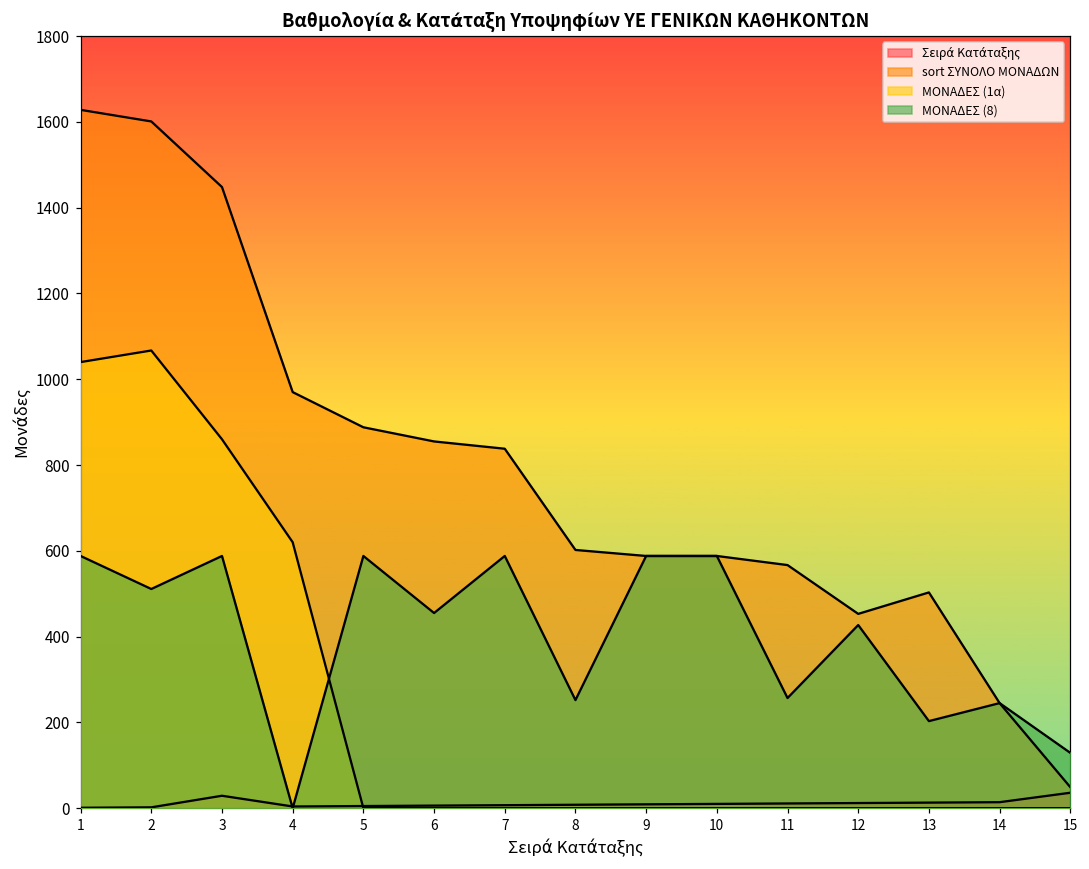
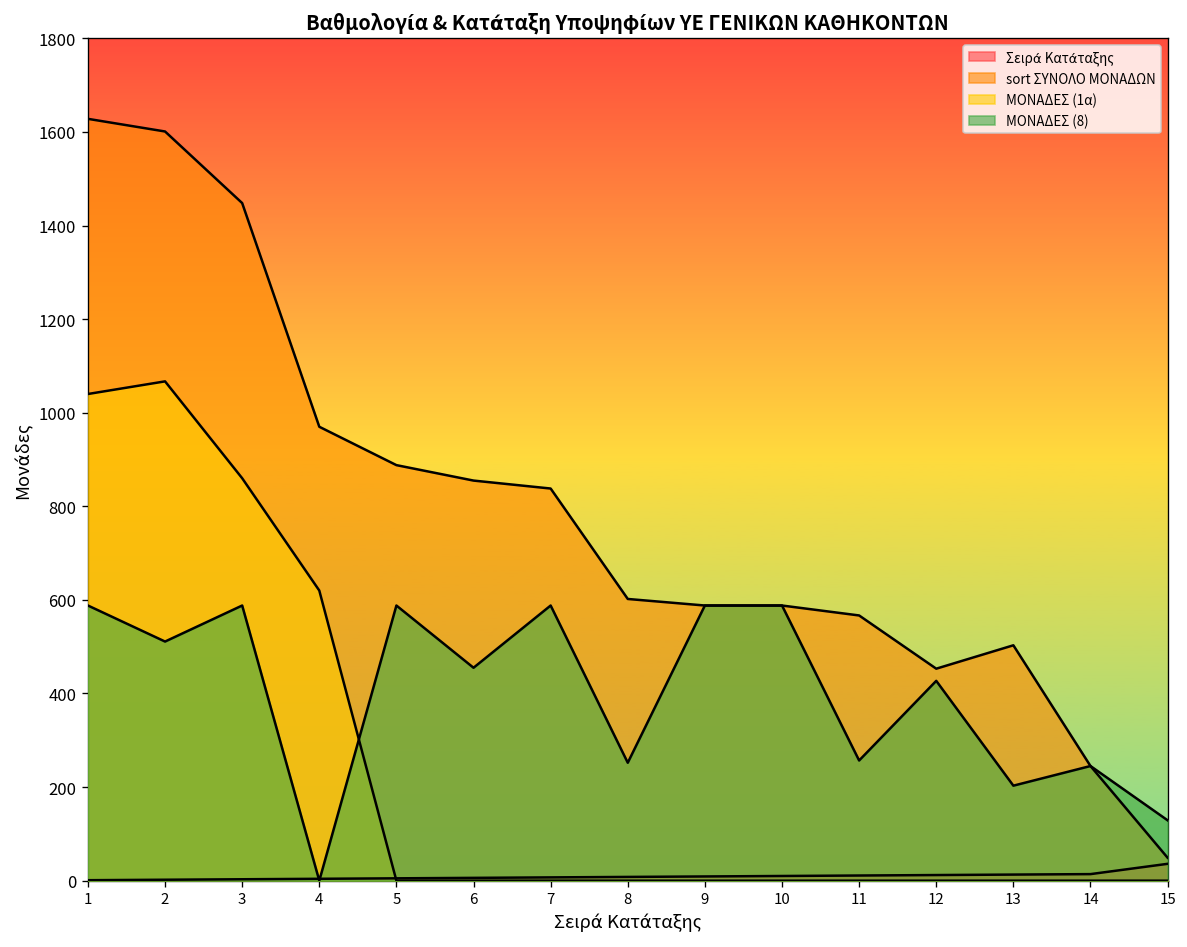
Σειρά Κατάταξης, 3: 30 -> 0
